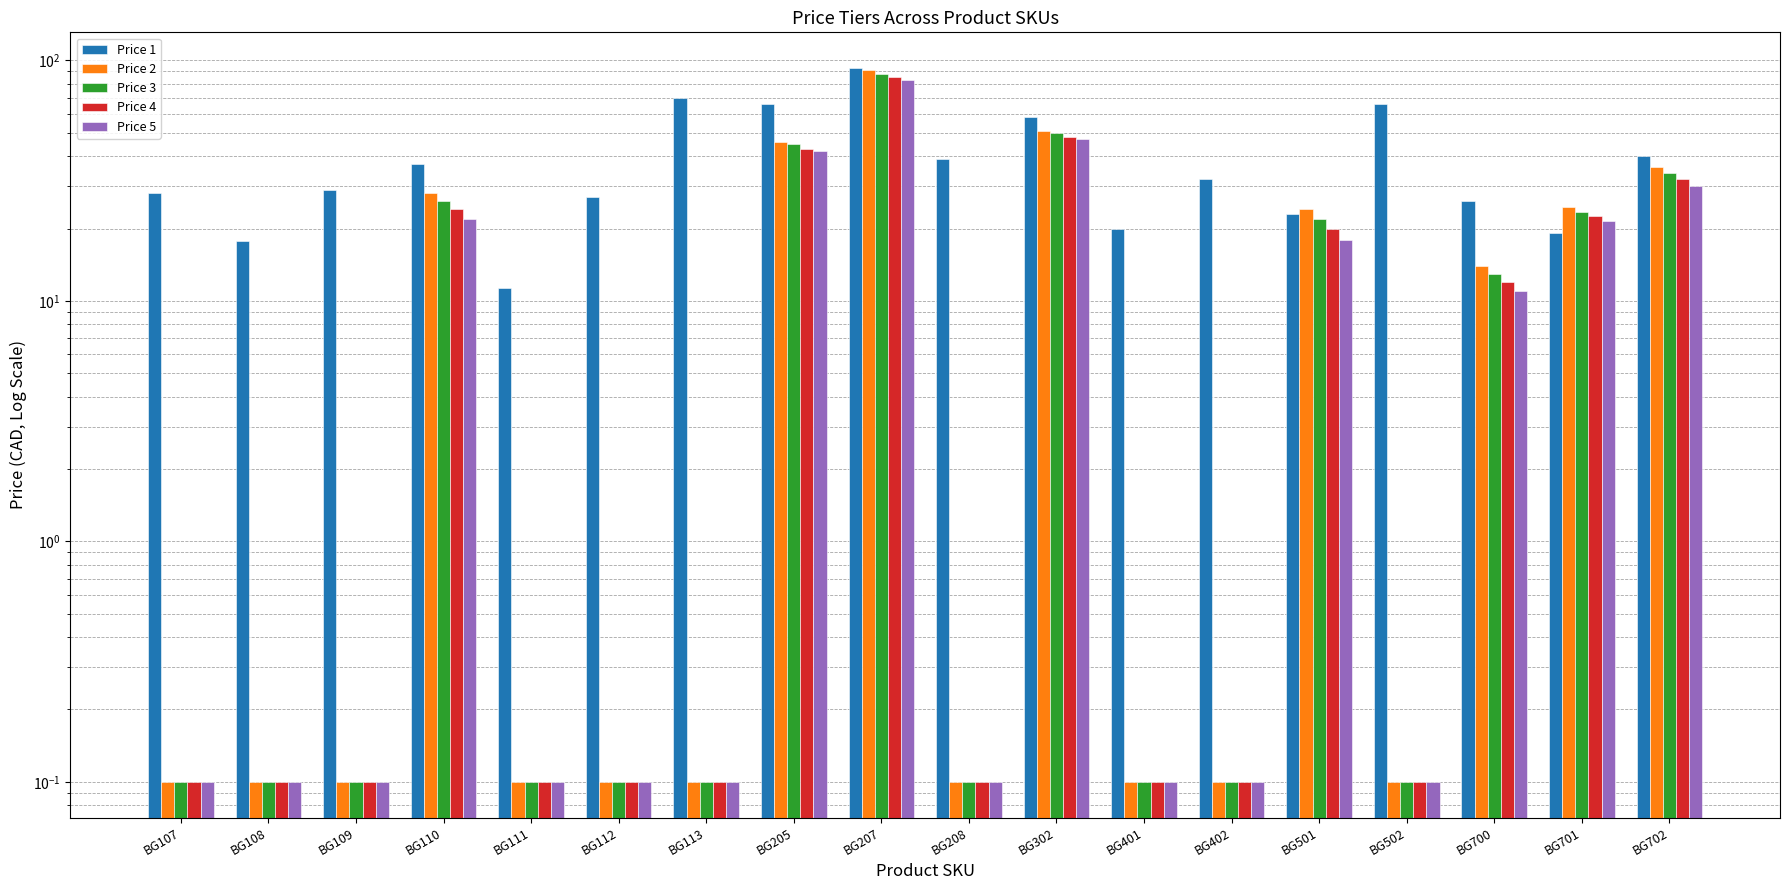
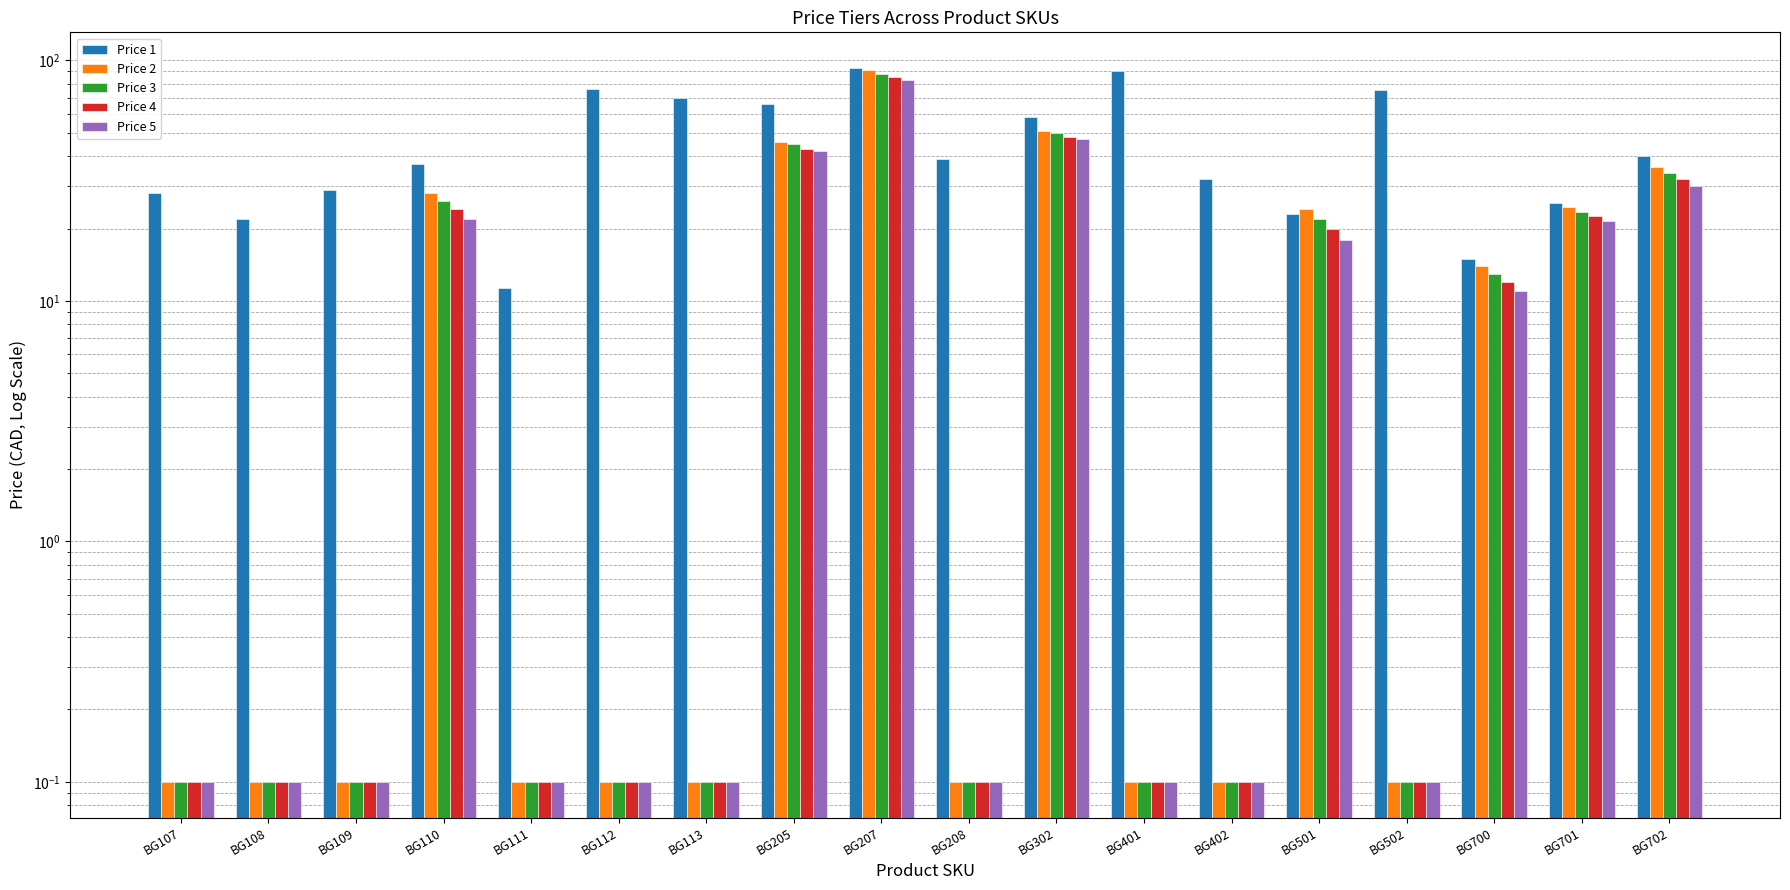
Price 1, BG108: 18 -> 22
Price 1, BG112: 27 -> 76
Price 1, BG401: 20 -> 91
Price 1, BG502: 66 -> 75
Price 1, BG700: 26 -> 15
Price 1, BG701: 19 -> 26
